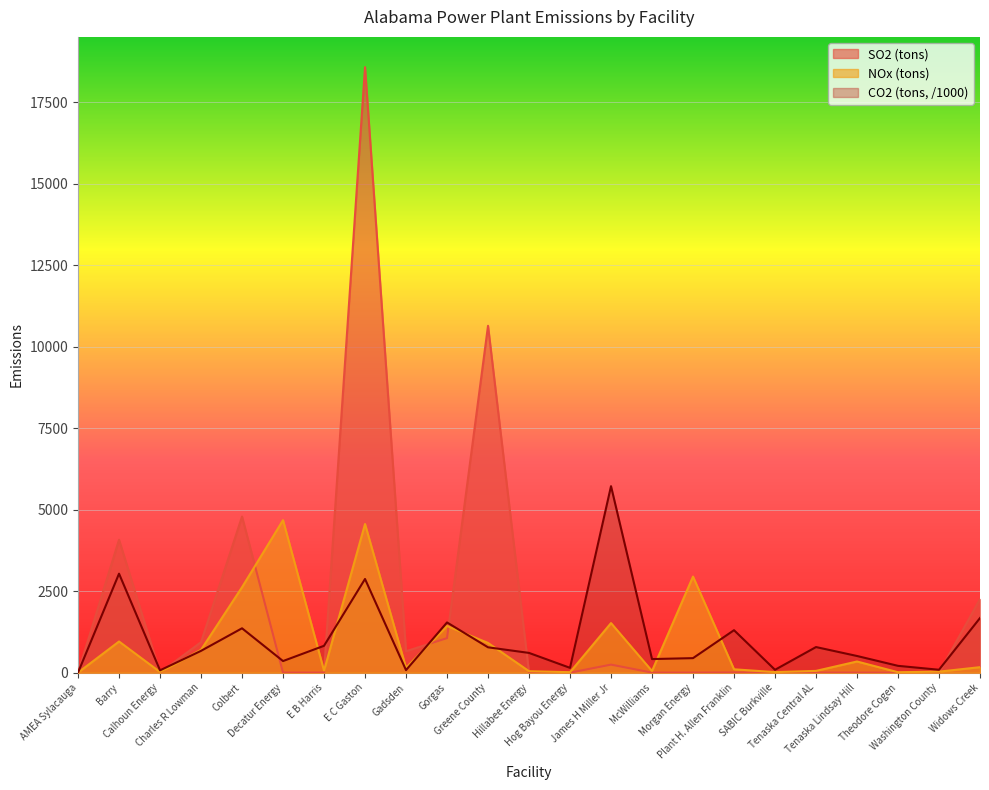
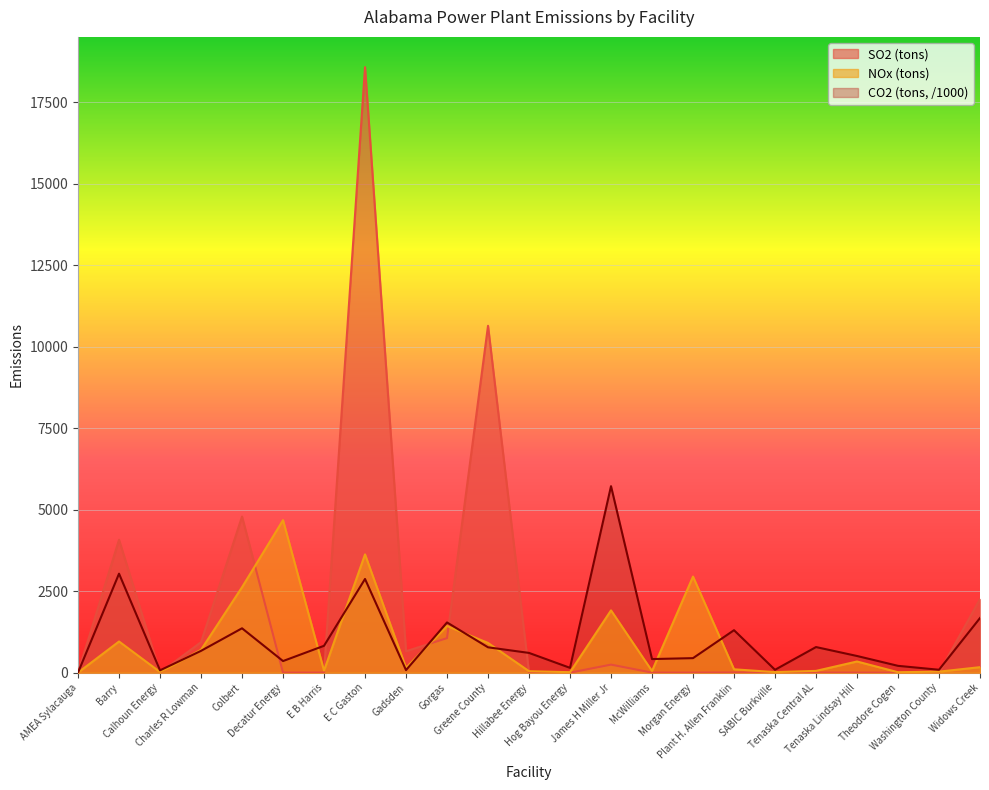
NOx (tons), E C Gaston: 4600 -> 3600
NOx (tons), James H Miller Jr: 1500 -> 1900
